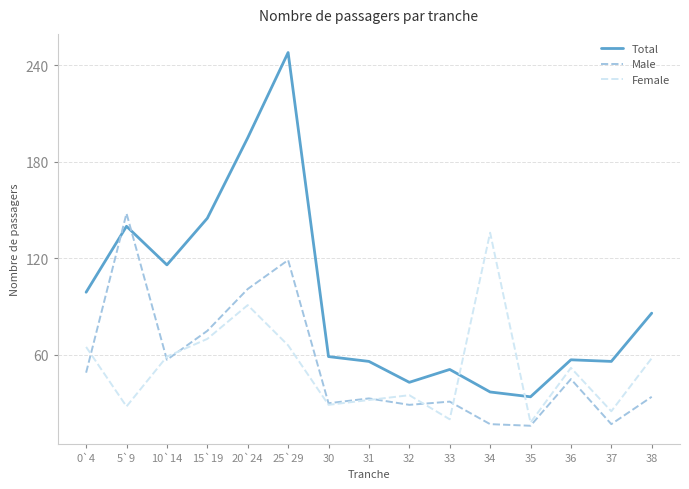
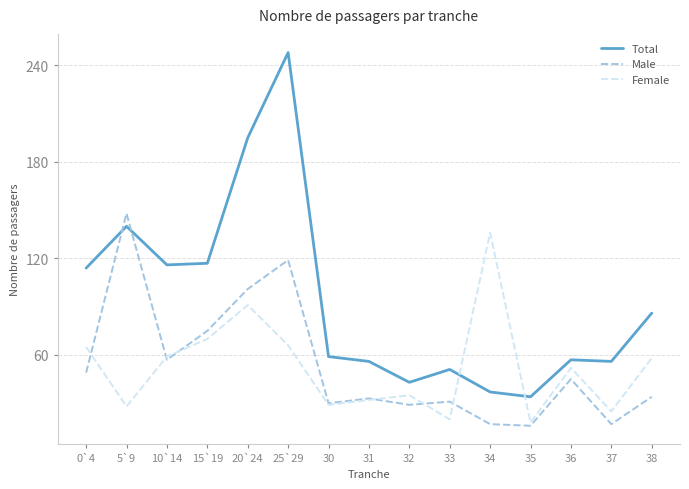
Total, 0`4: 99 -> 114
Total, 15`19: 145 -> 117
